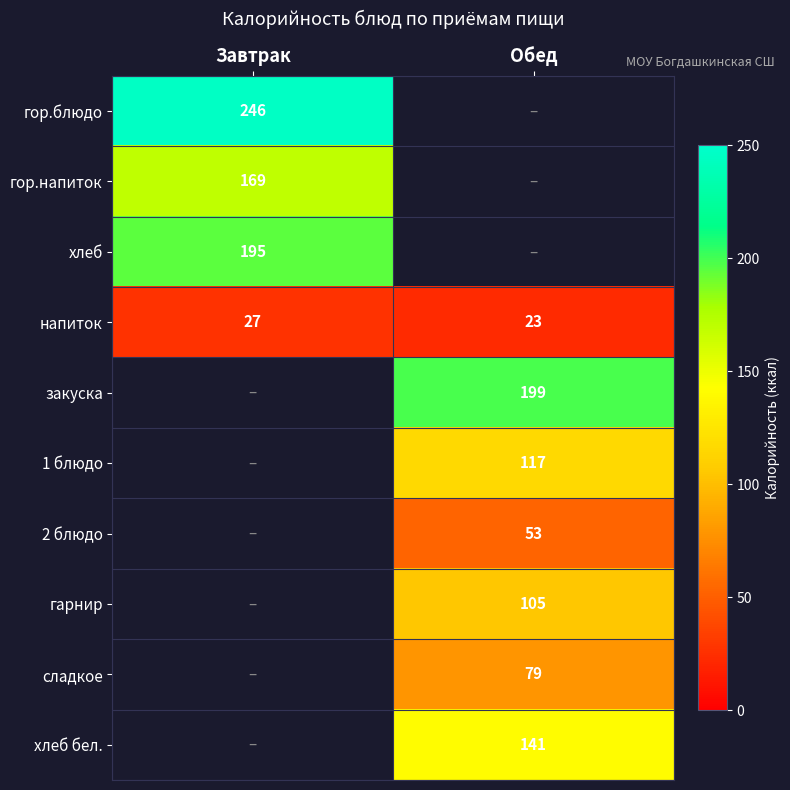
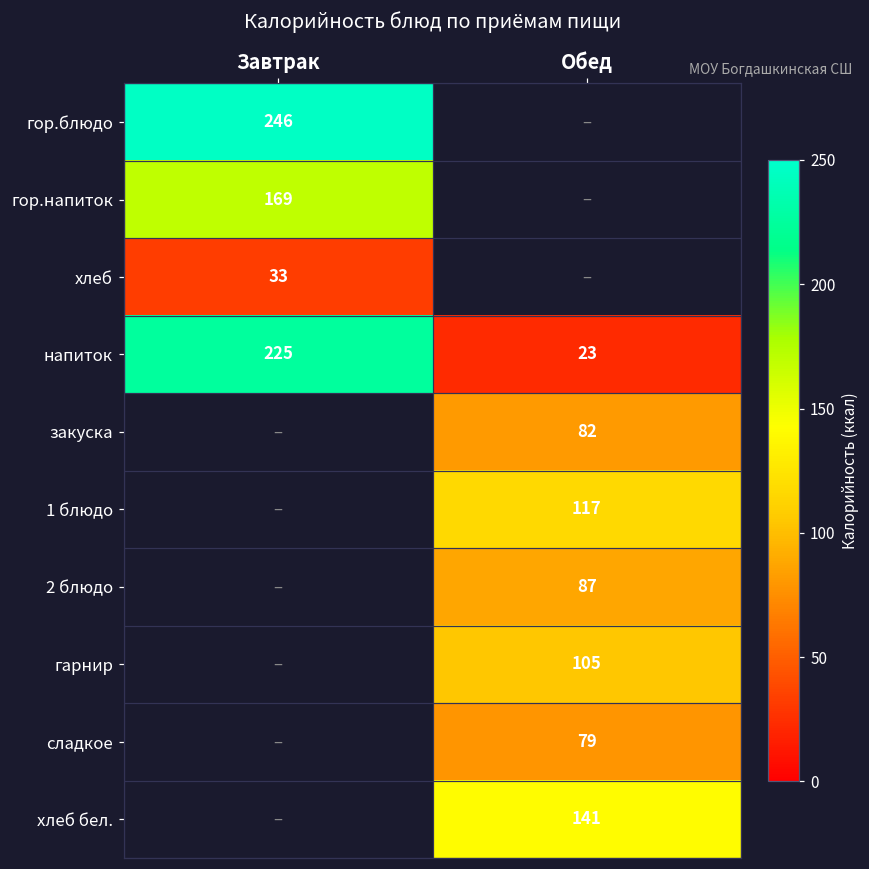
хлеб, Завтрак: 195 -> 33
напиток, Завтрак: 27 -> 225
закуска, Обед: 199 -> 82
2 блюдо, Обед: 53 -> 87
